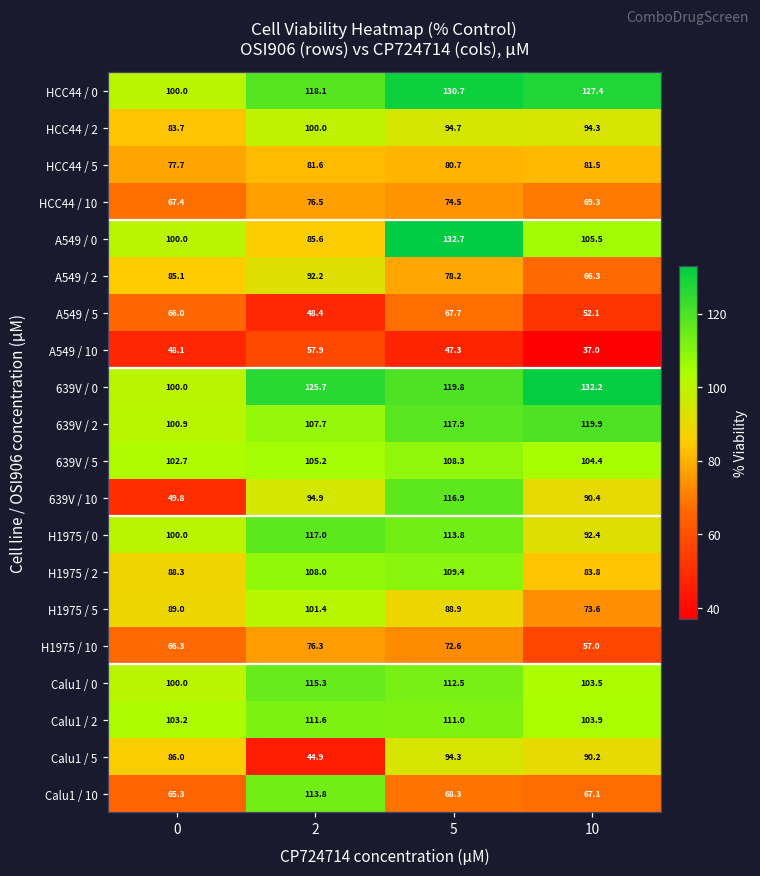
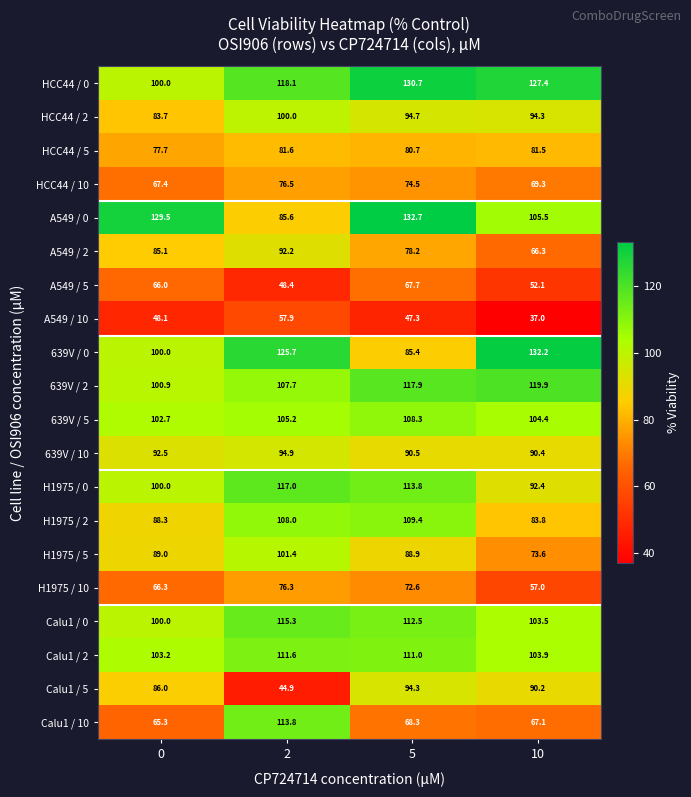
A549 / 0, 0: 100.0 -> 129.5
639V / 0, 5: 119.8 -> 85.4
639V / 10, 0: 49.8 -> 92.5
639V / 10, 5: 116.9 -> 90.5
